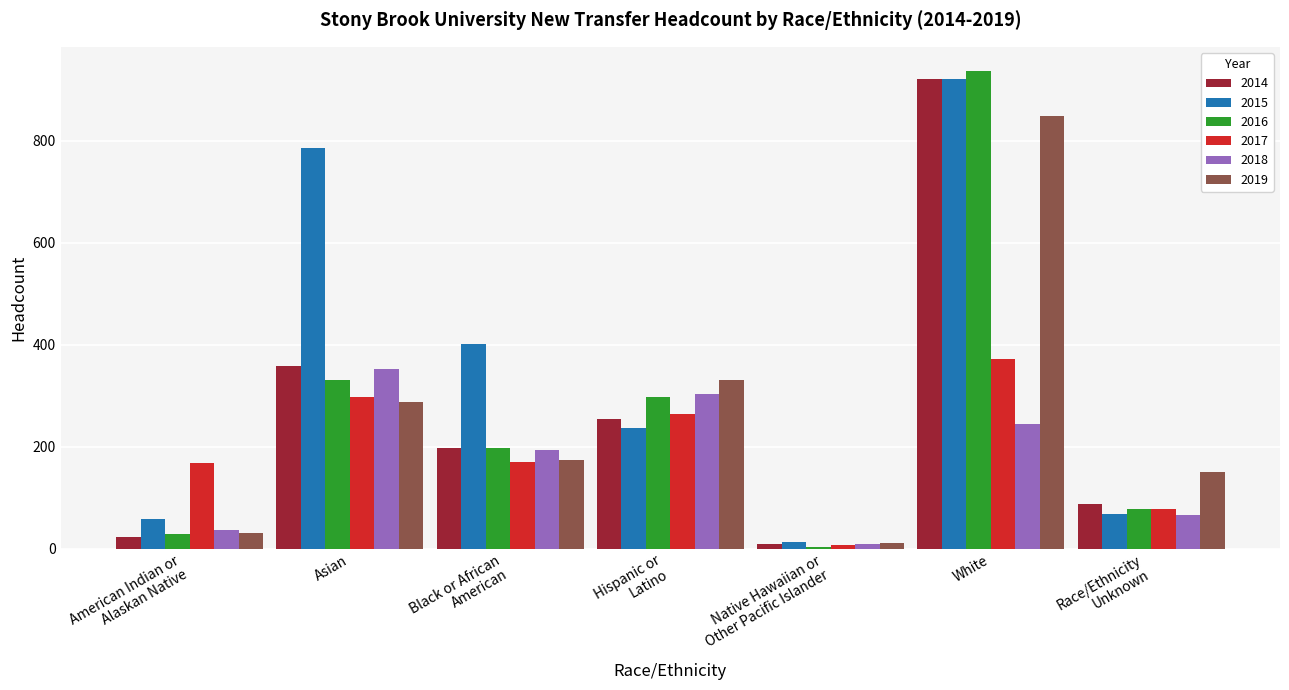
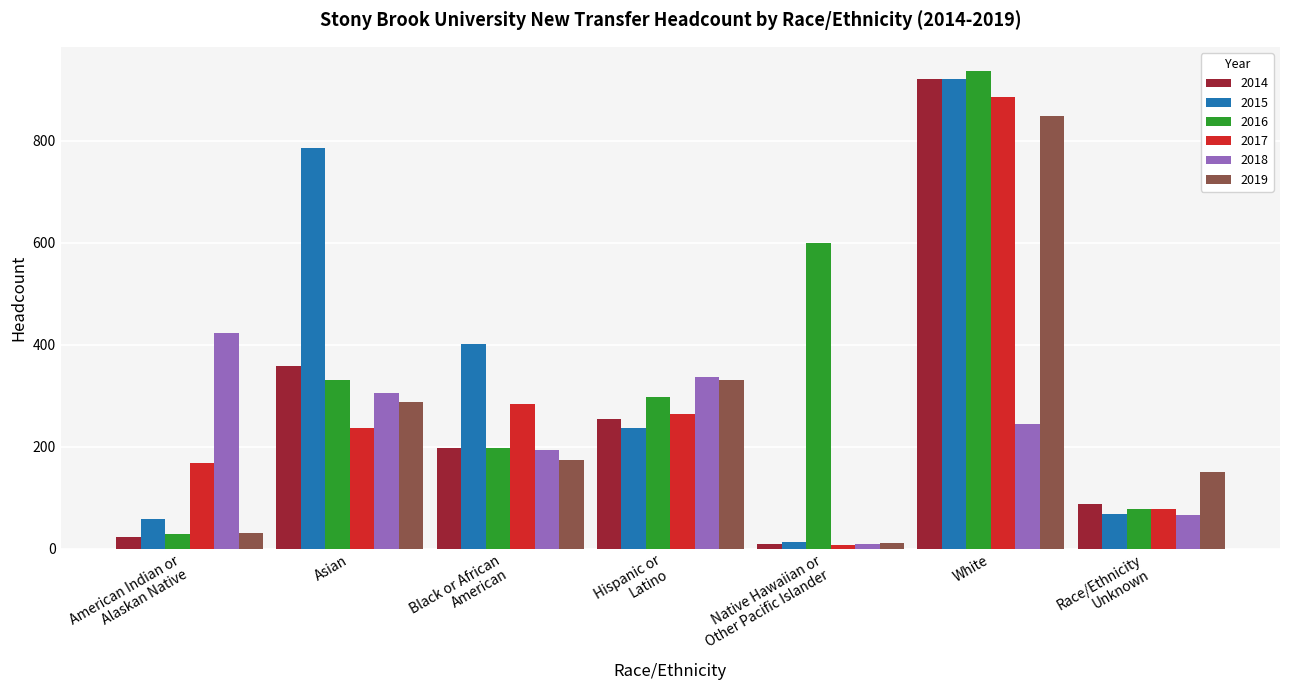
2018, American Indian or Alaskan Native: 40 -> 420
2017, Asian: 300 -> 240
2018, Asian: 350 -> 310
2017, Black or African American: 170 -> 280
2018, Hispanic or Latino: 300 -> 340
2016, Native Hawaiian or Other Pacific Islander: 0 -> 600
2017, White: 370 -> 890
